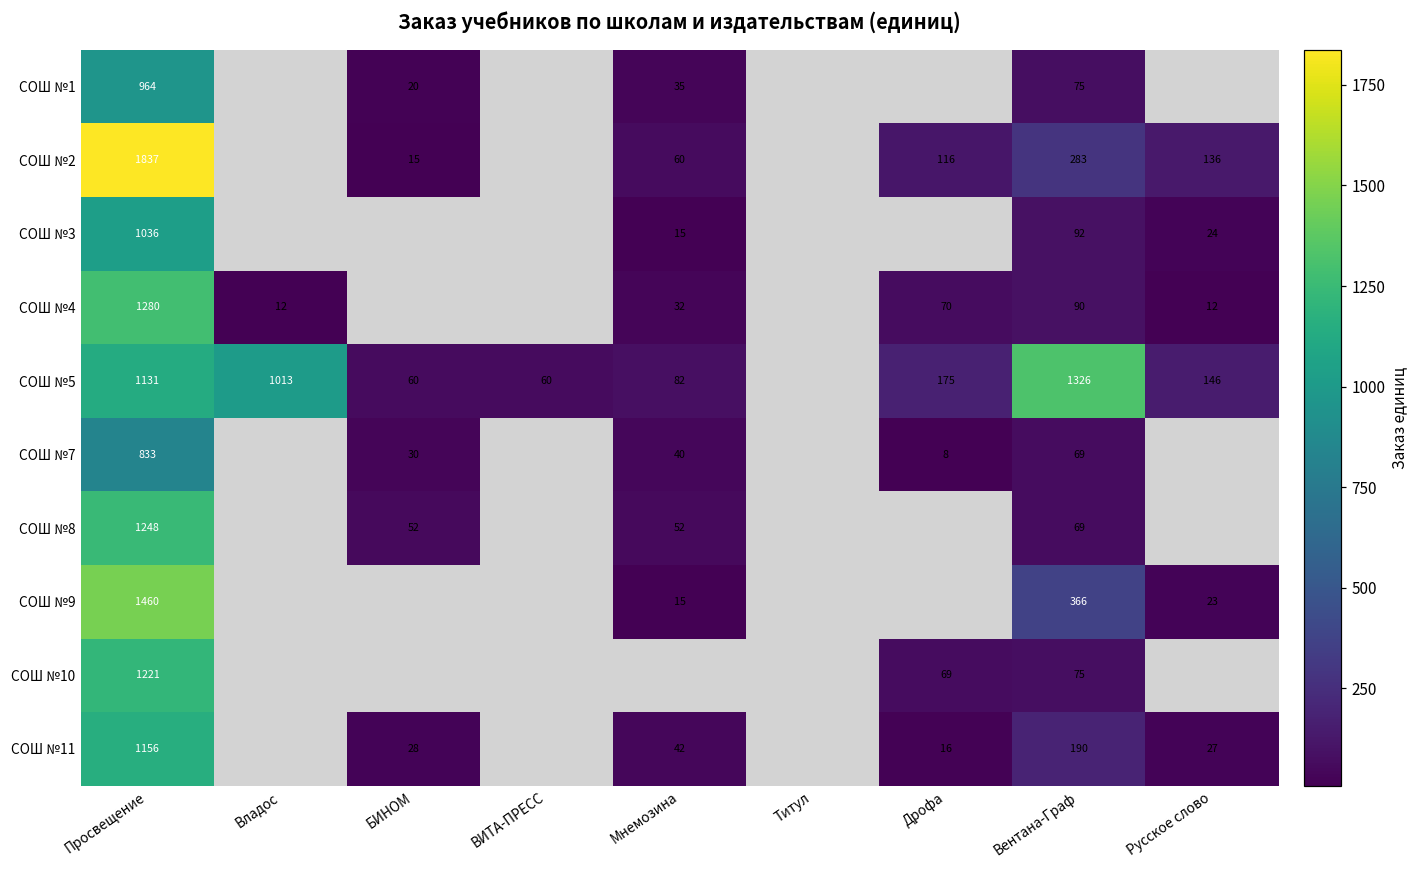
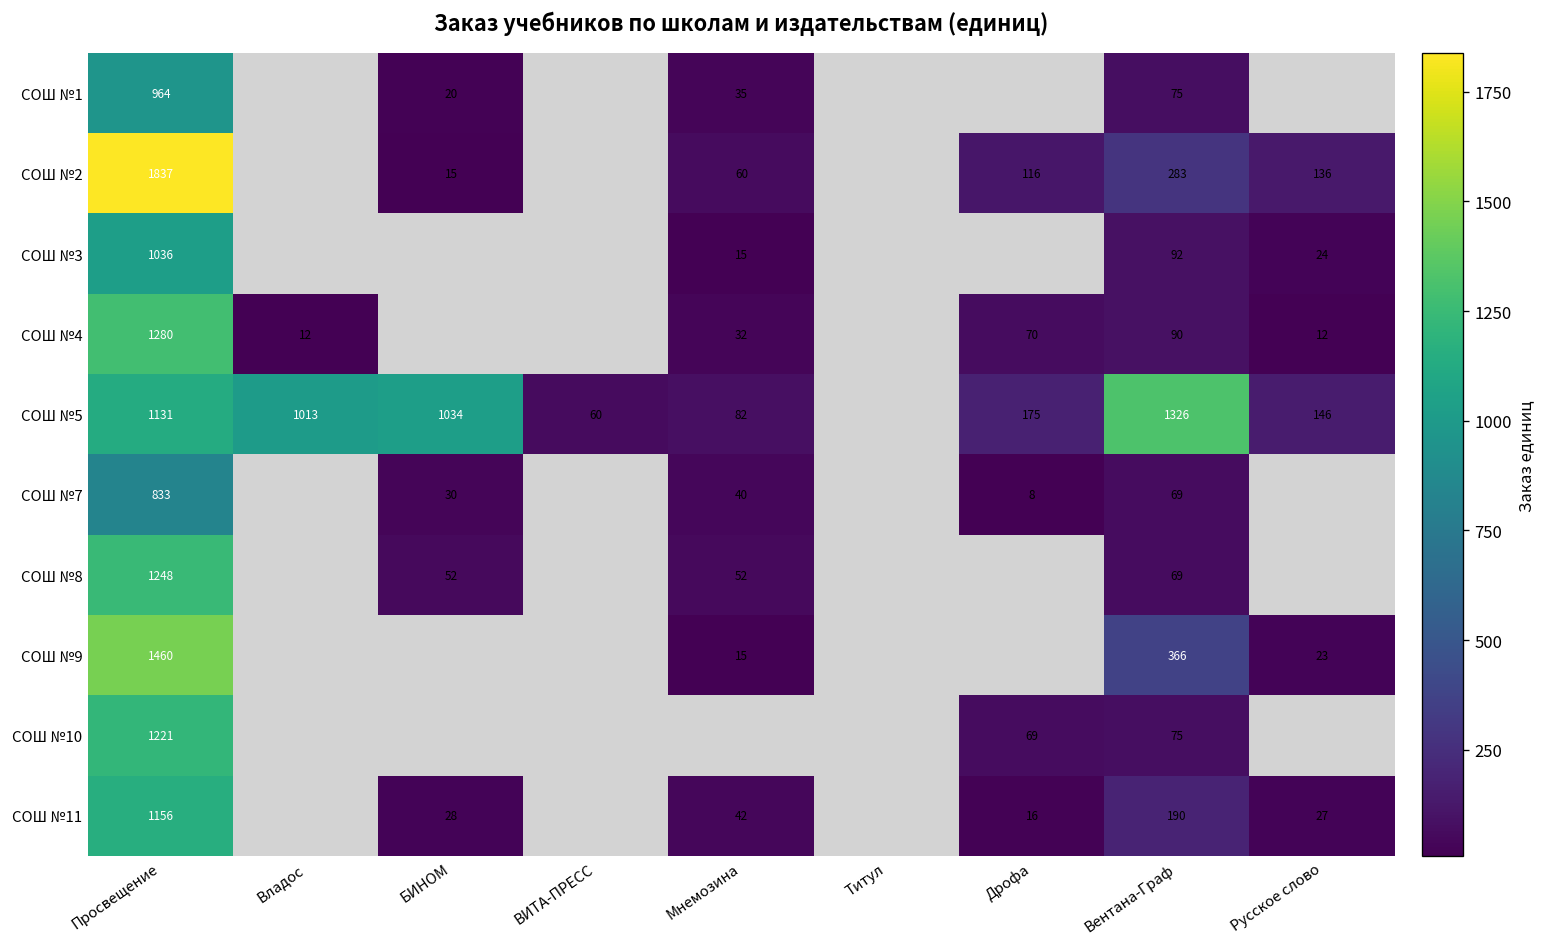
СОШ №5, БИНОМ: 60 -> 1034
